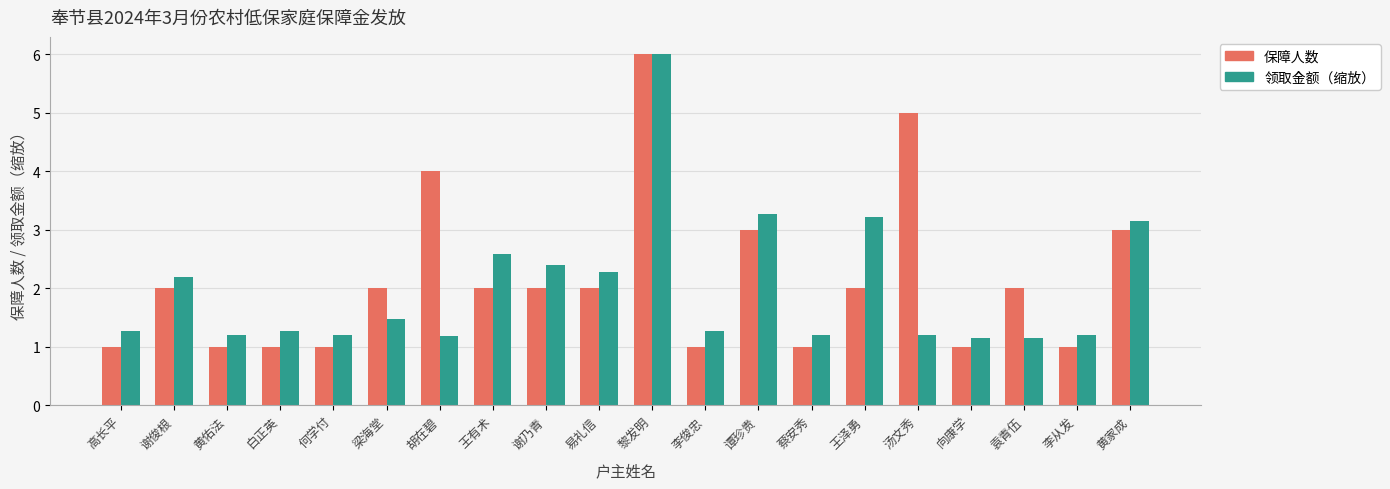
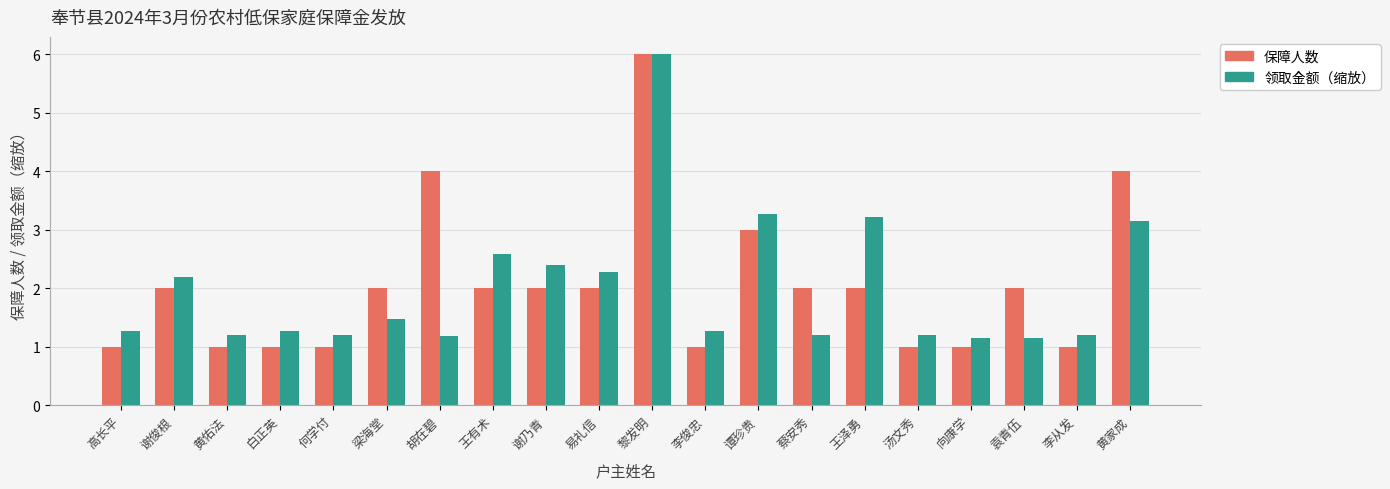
保障人数, 蔡安秀: 1 -> 2
保障人数, 汤文秀: 5 -> 1
保障人数, 黄家成: 3 -> 4
